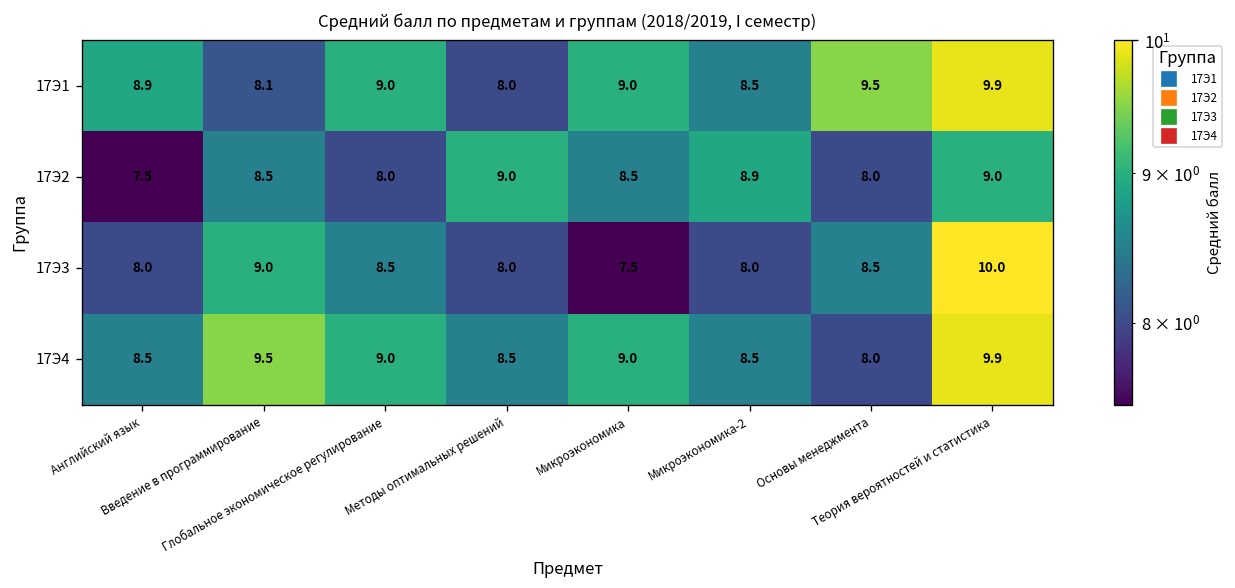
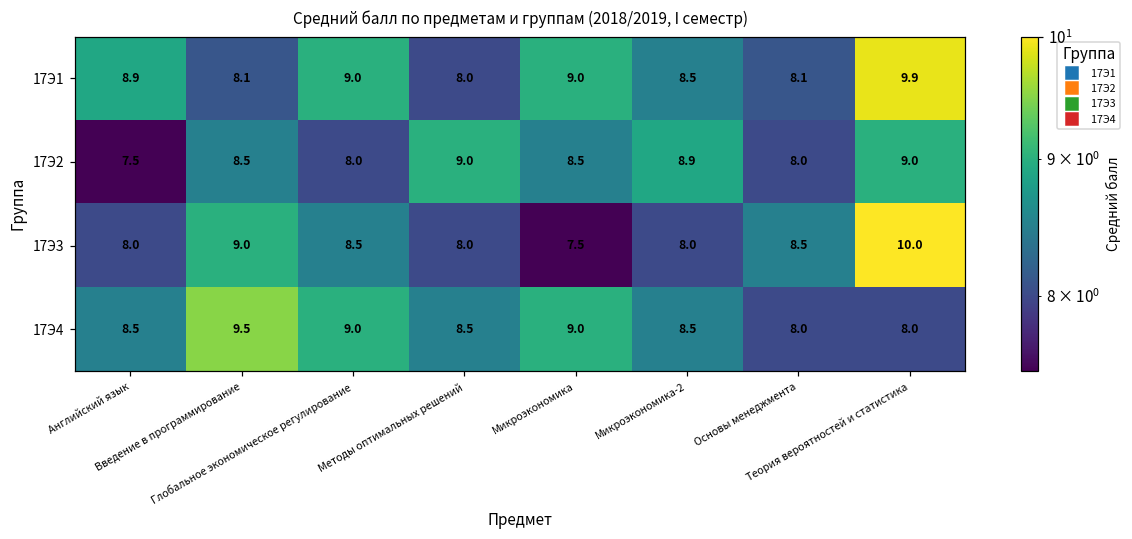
17Э1, Основы менеджмента: 9.5 -> 8.1
17Э4, Теория вероятностей и статистика: 9.9 -> 8.0
